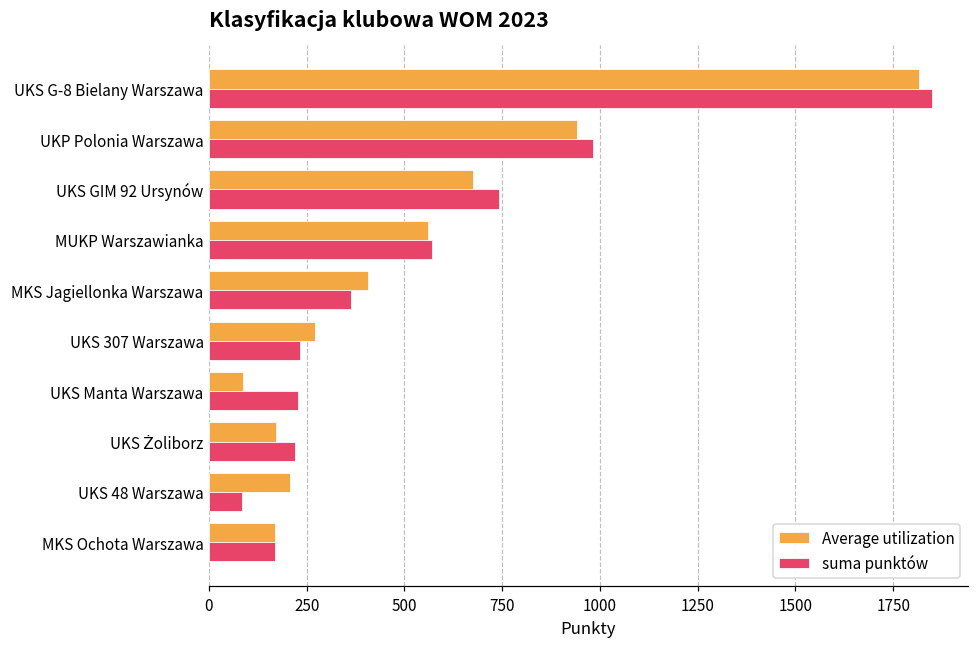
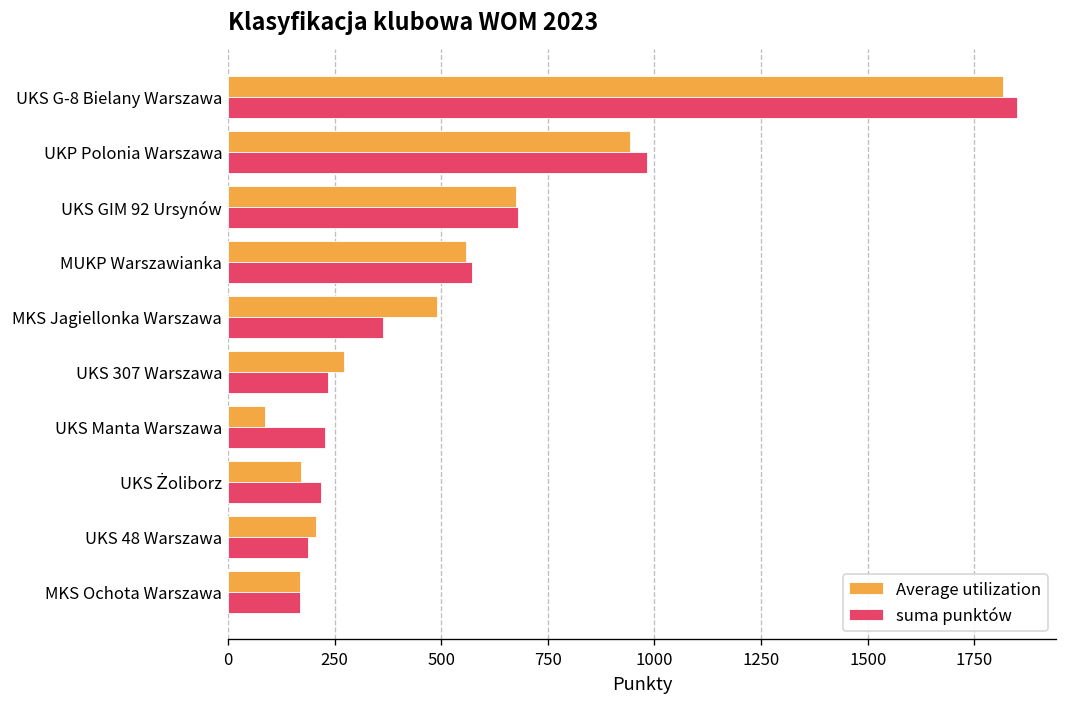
suma punktów, UKS GIM 92 Ursynów: 740 -> 680
Average utilization, MKS Jagiellonka Warszawa: 410 -> 490
suma punktów, UKS 48 Warszawa: 80 -> 190
